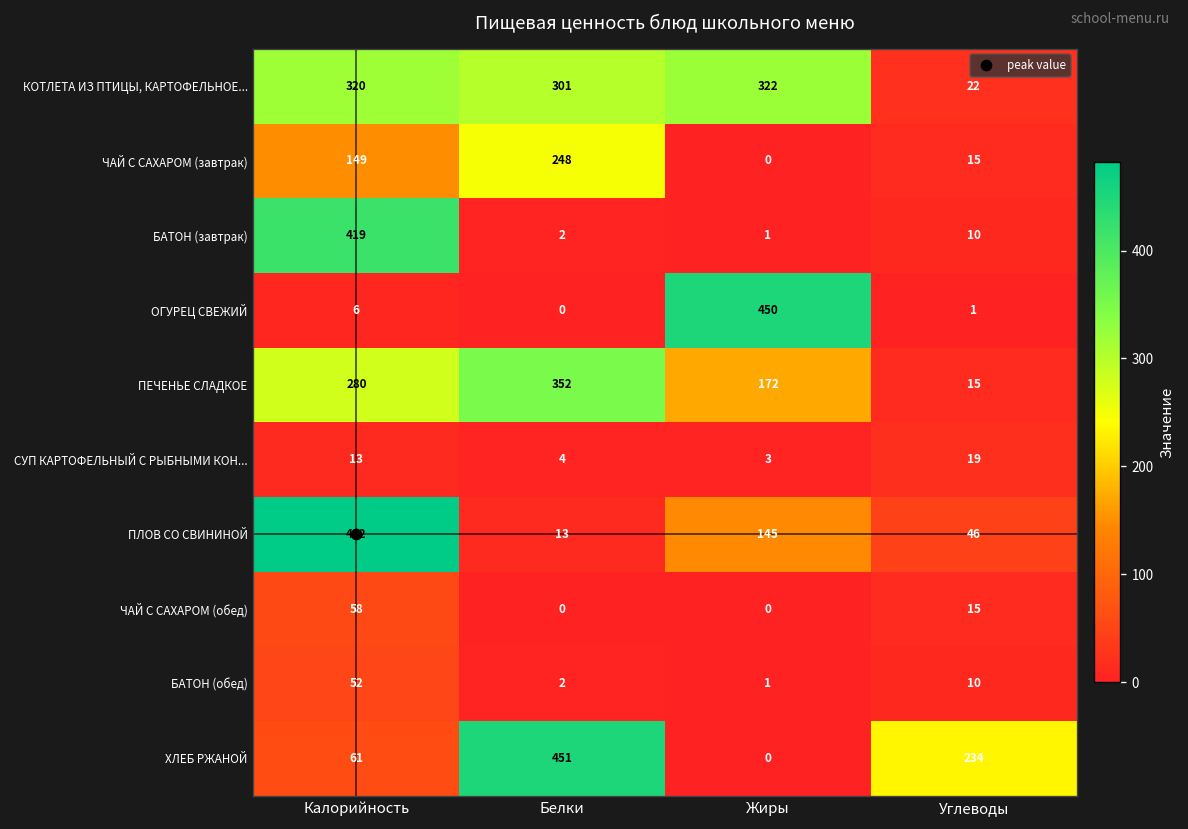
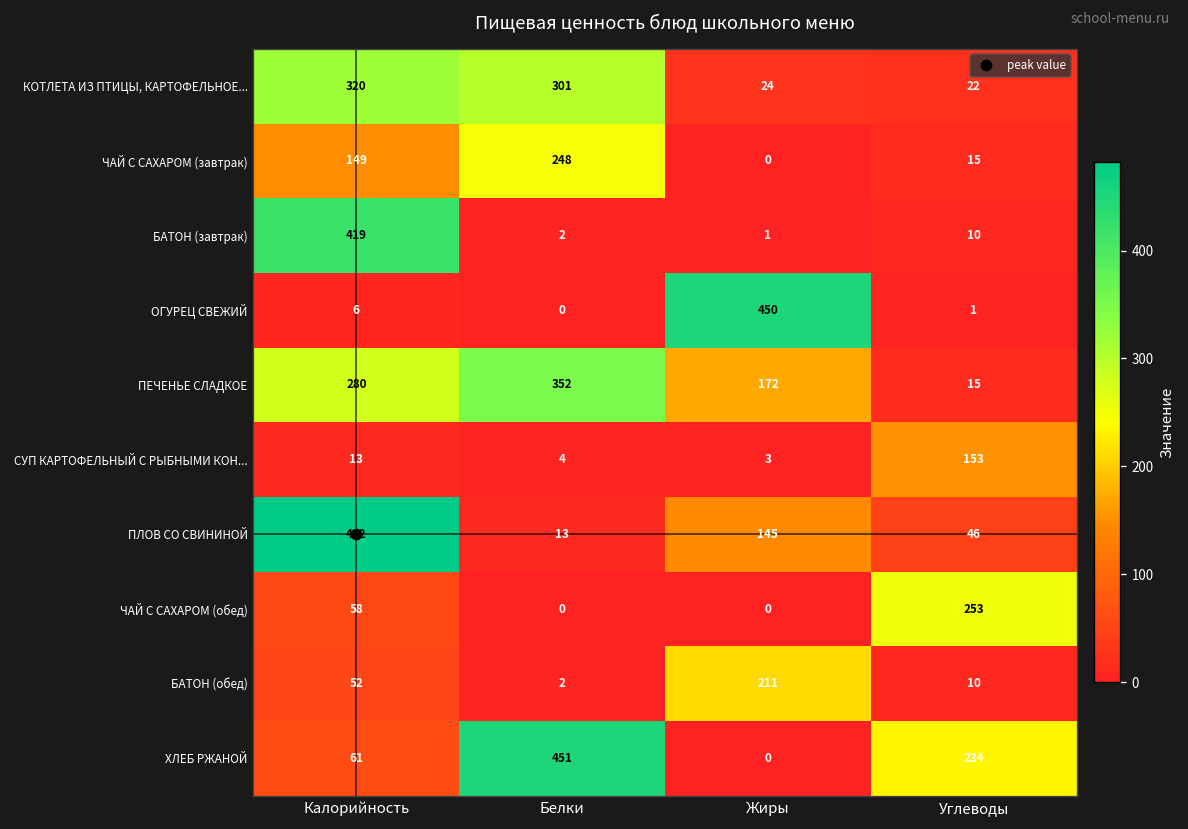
КОТЛЕТА ИЗ ПТИЦЫ, КАРТОФЕЛЬНОЕ..., Жиры: 322 -> 24
СУП КАРТОФЕЛЬНЫЙ С РЫБНЫМИ КОН..., Углеводы: 19 -> 153
ЧАЙ С САХАРОМ (обед), Углеводы: 15 -> 253
БАТОН (обед), Жиры: 1 -> 211
